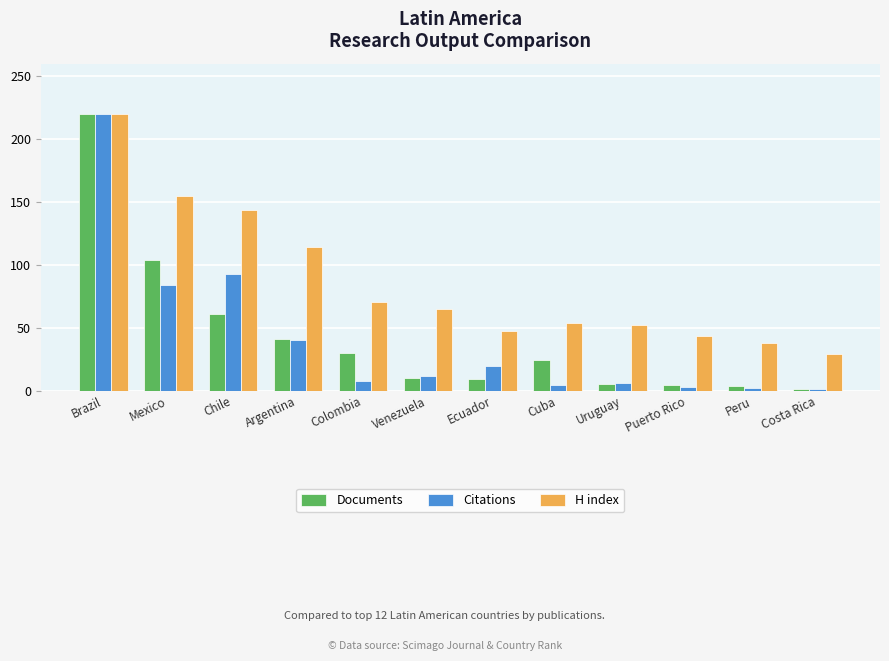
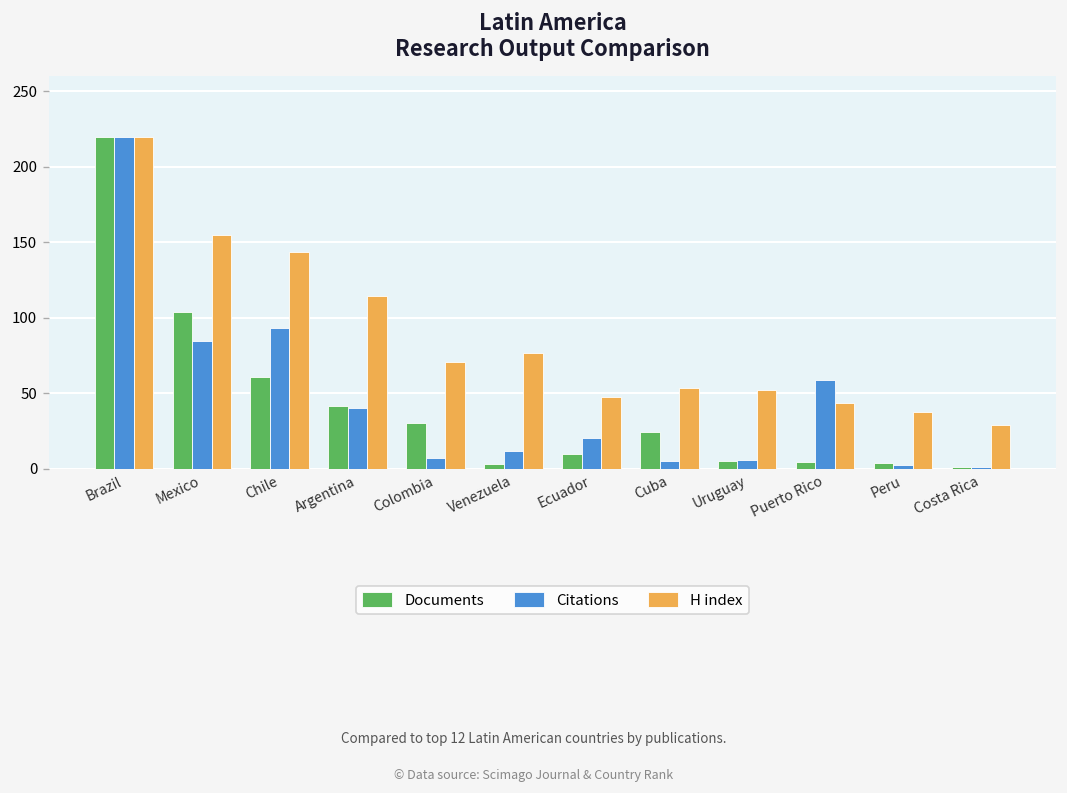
Documents, Venezuela: 10 -> 3
H index, Venezuela: 65 -> 77
Citations, Puerto Rico: 3 -> 59
